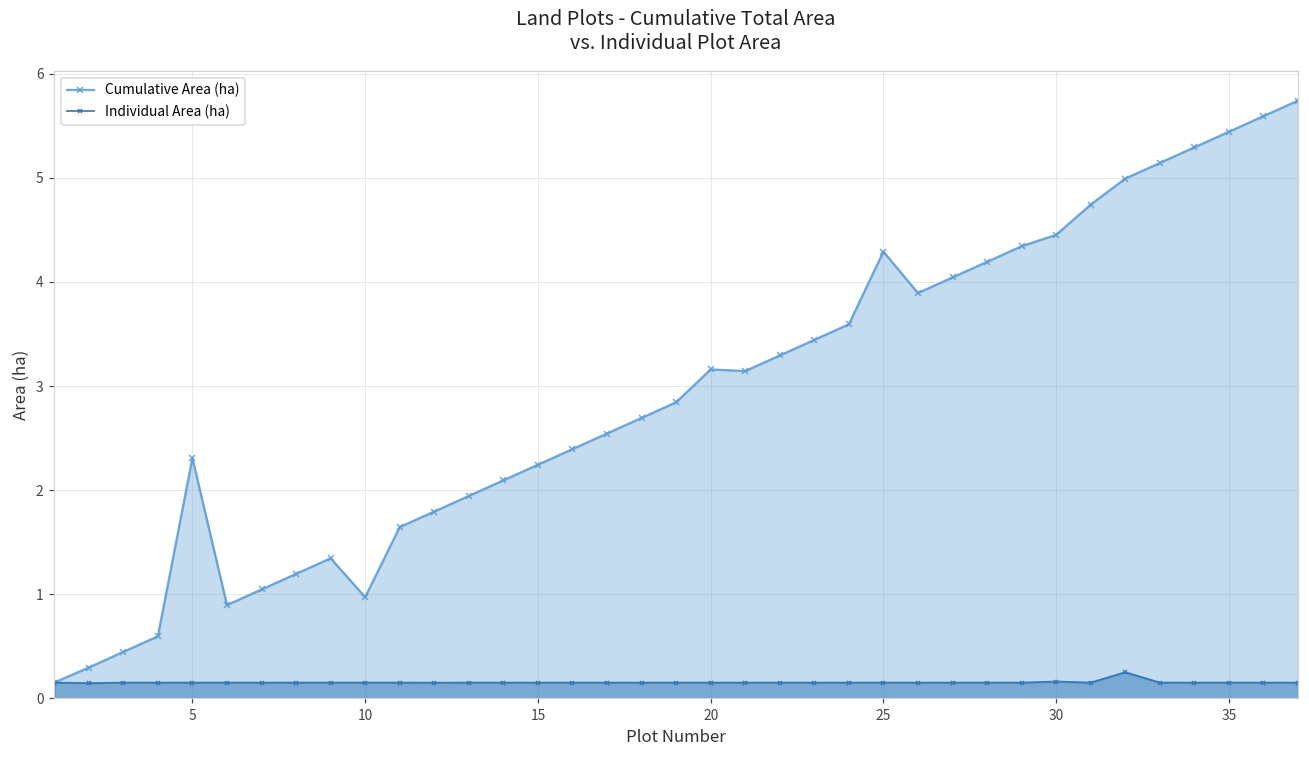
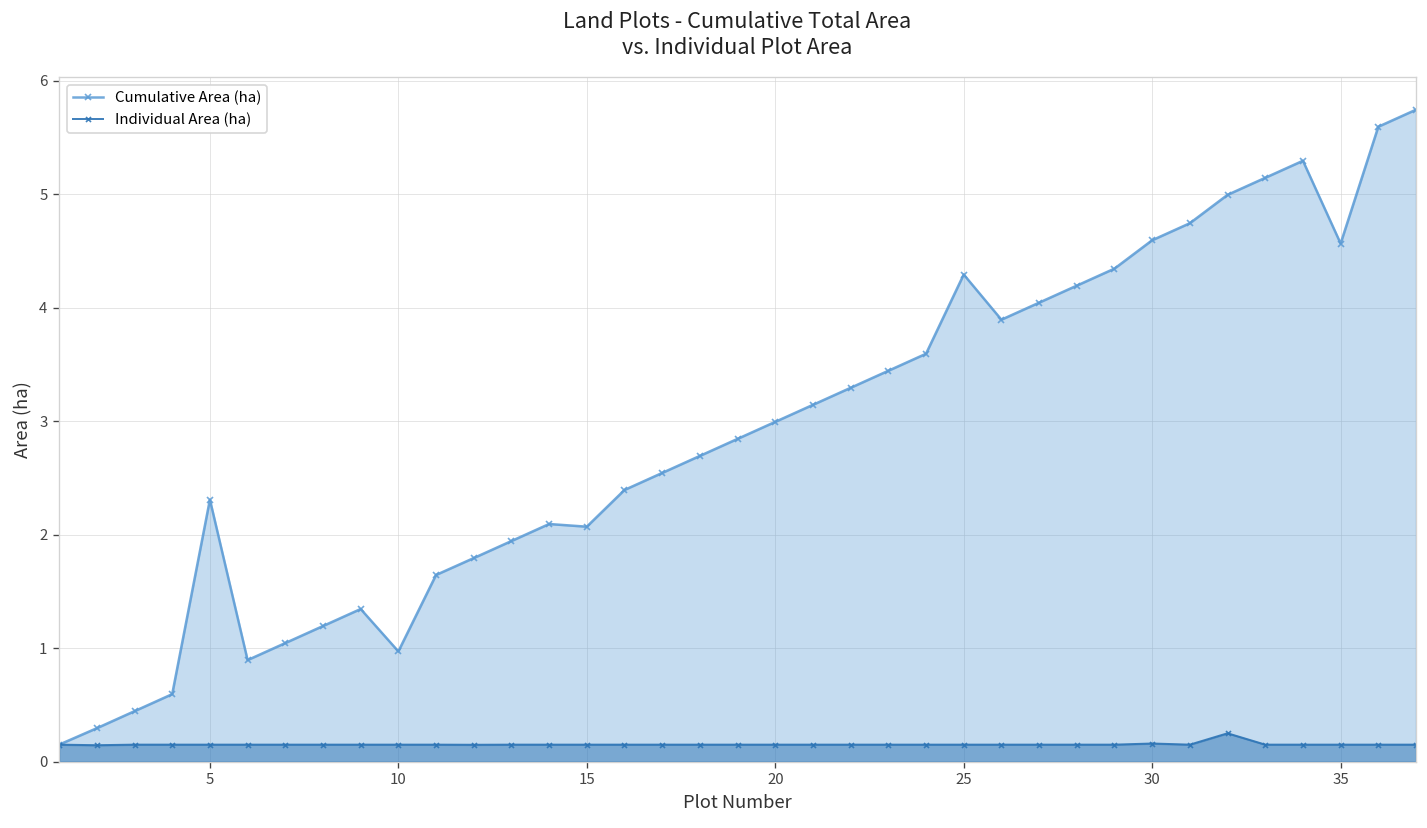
Cumulative Area (ha), 15: 2.2 -> 2.1
Cumulative Area (ha), 20: 3.2 -> 3.0
Cumulative Area (ha), 30: 4.5 -> 4.6
Cumulative Area (ha), 35: 5.4 -> 4.6
